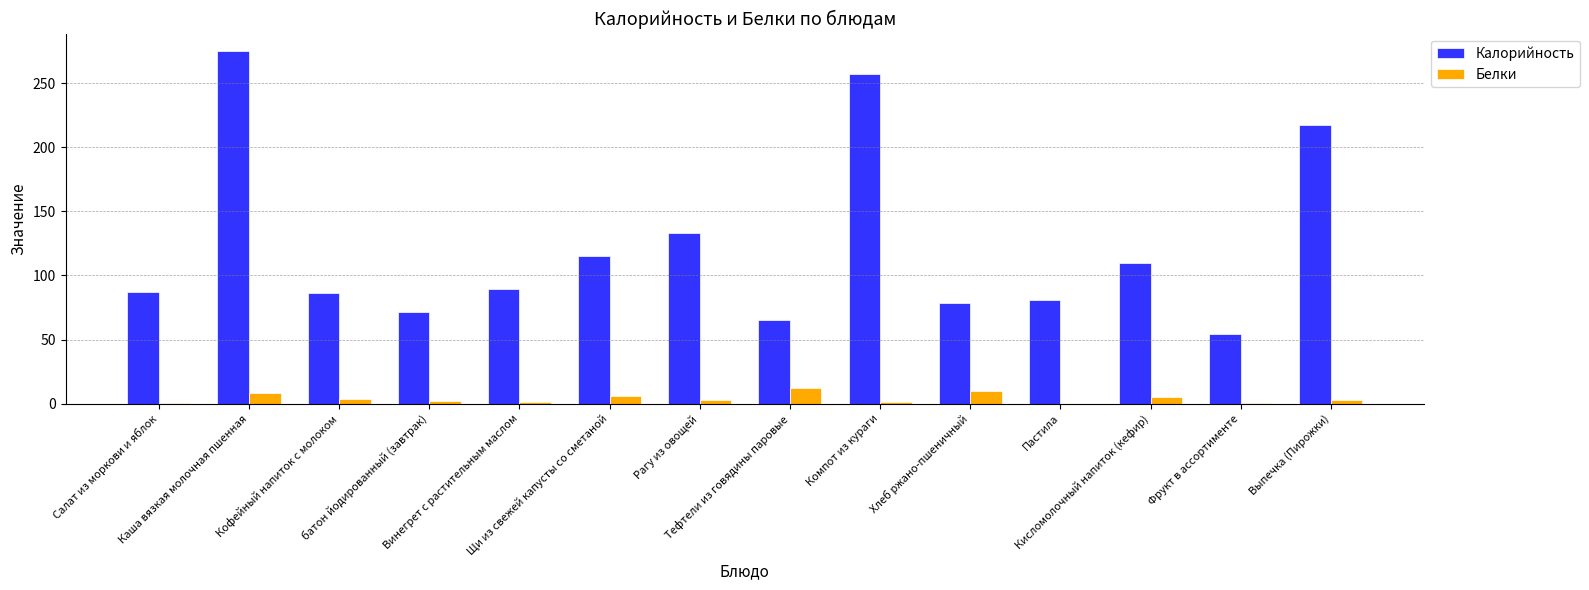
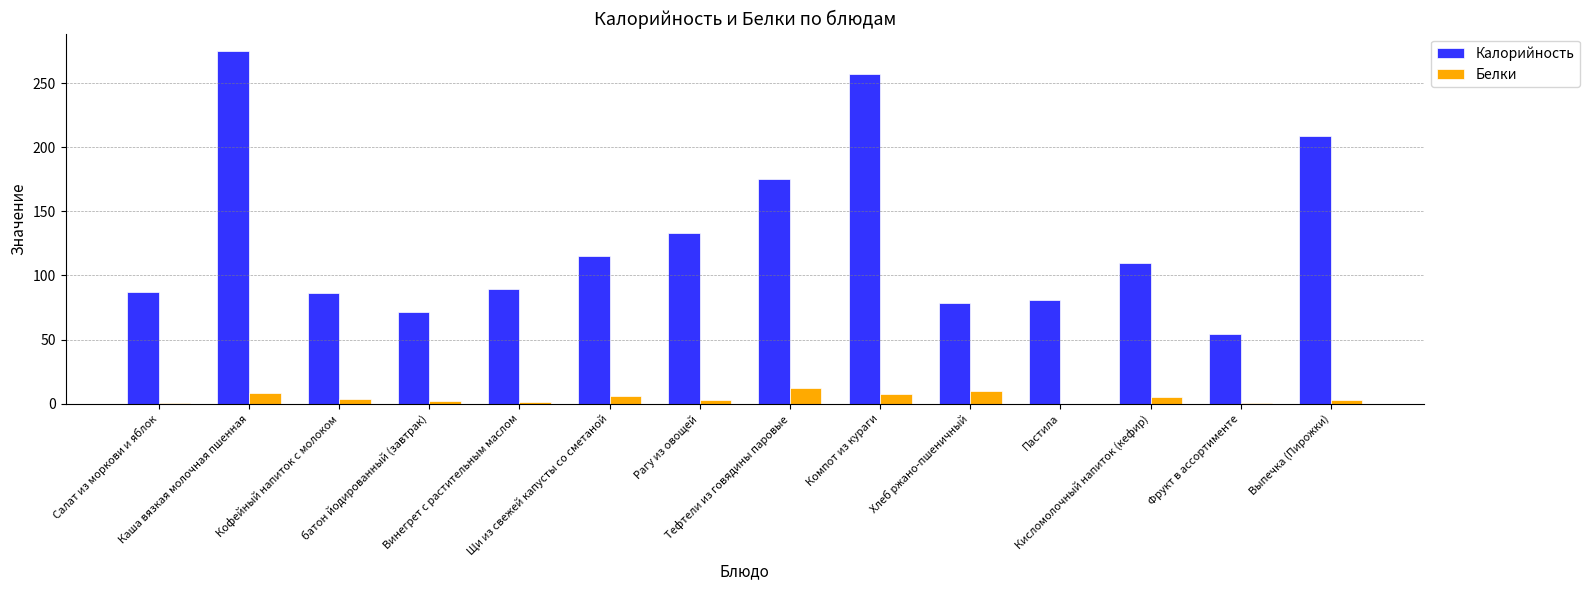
Калорийность, Тефтели из говядины паровые: 65 -> 176
Белки, Компот из кураги: 1 -> 8
Калорийность, Выпечка (Пирожки): 217 -> 208
